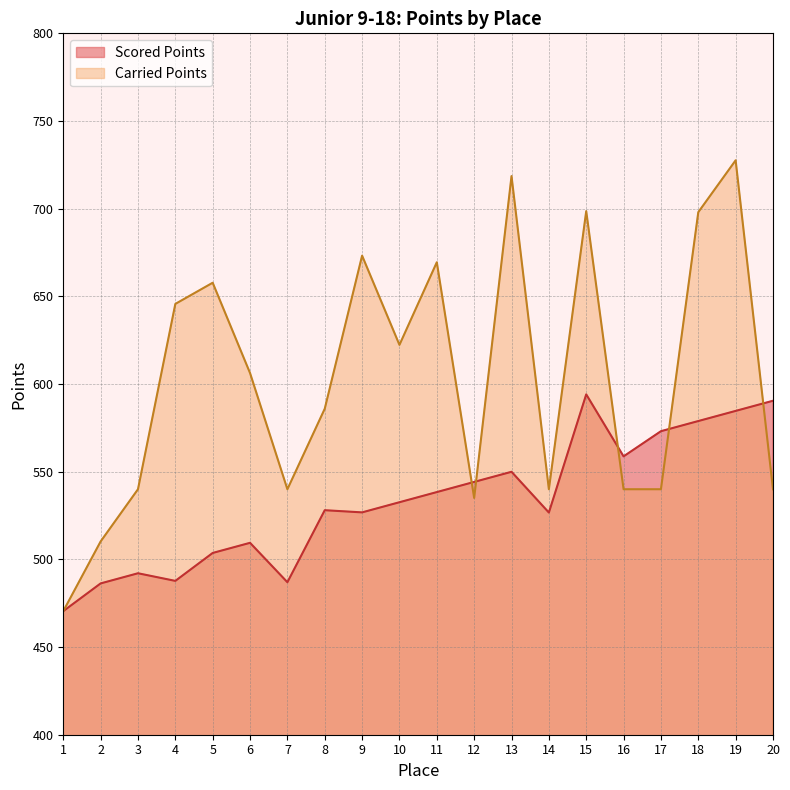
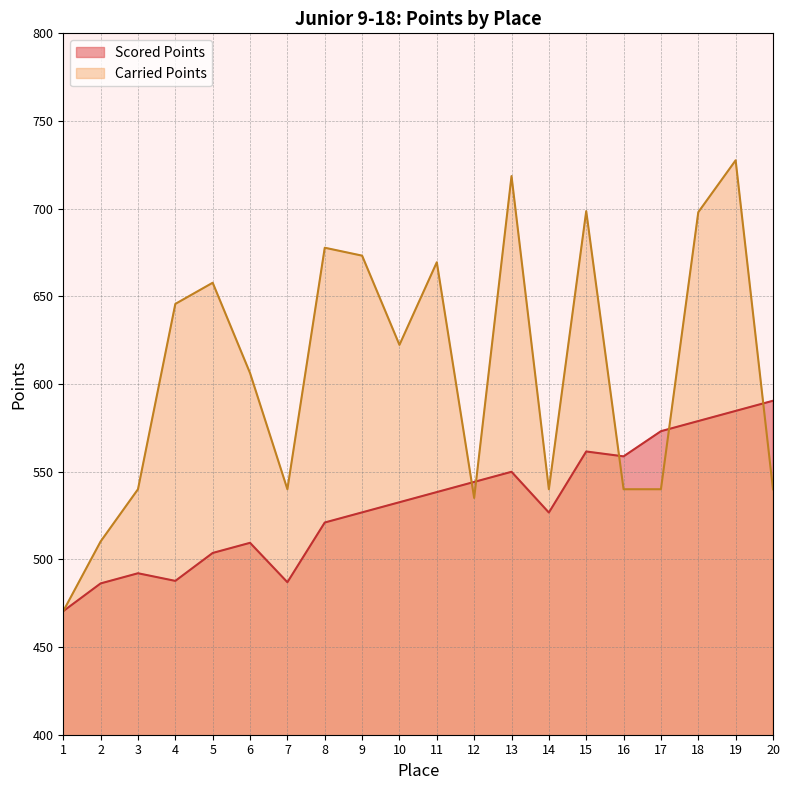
Scored Points, 8: 528 -> 521
Carried Points, 8: 586 -> 678
Scored Points, 15: 594 -> 562
